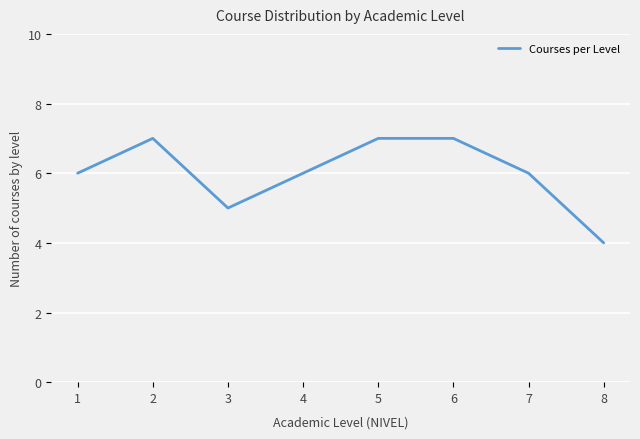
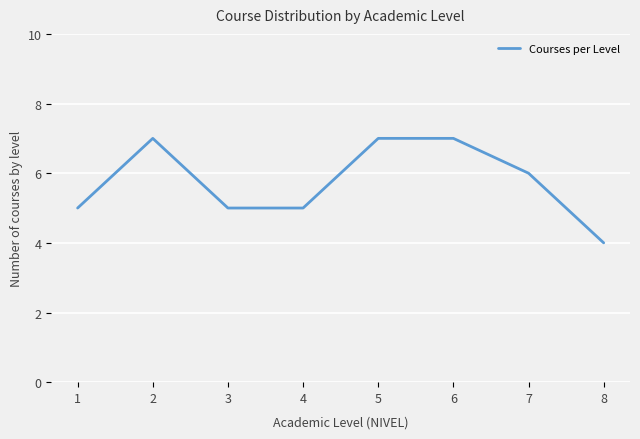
1: 6 -> 5
4: 6 -> 5
